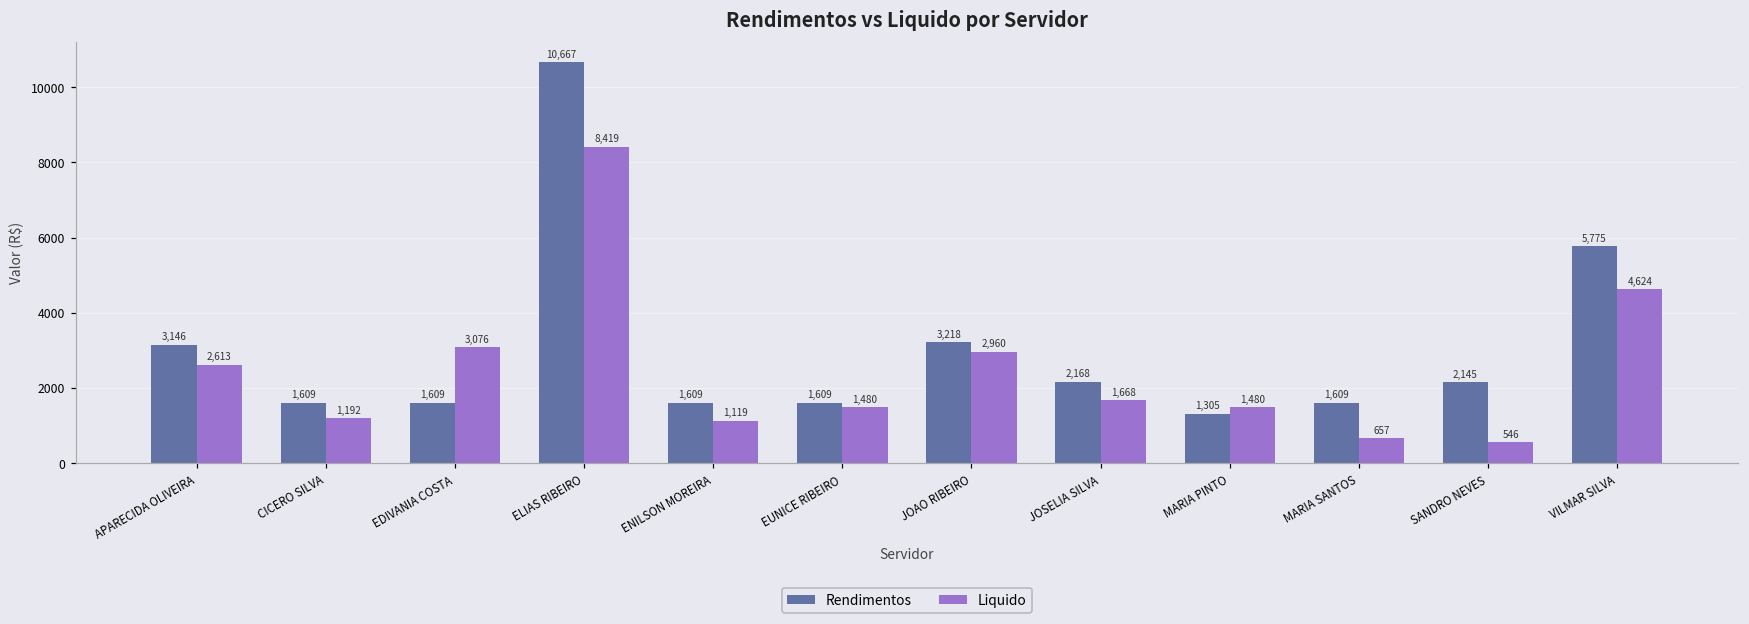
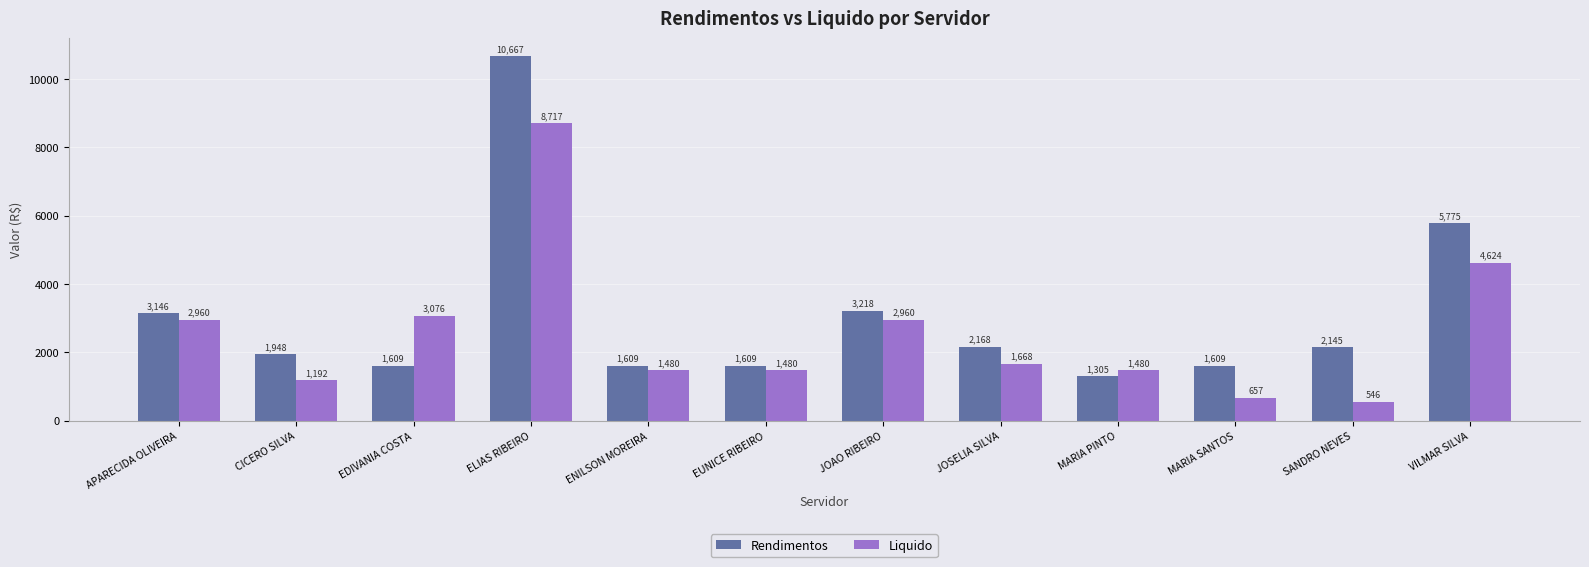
Liquido, APARECIDA OLIVEIRA: 2,613 -> 2,960
Rendimentos, CICERO SILVA: 1,609 -> 1,948
Liquido, ELIAS RIBEIRO: 8,419 -> 8,717
Liquido, ENILSON MOREIRA: 1,119 -> 1,480
